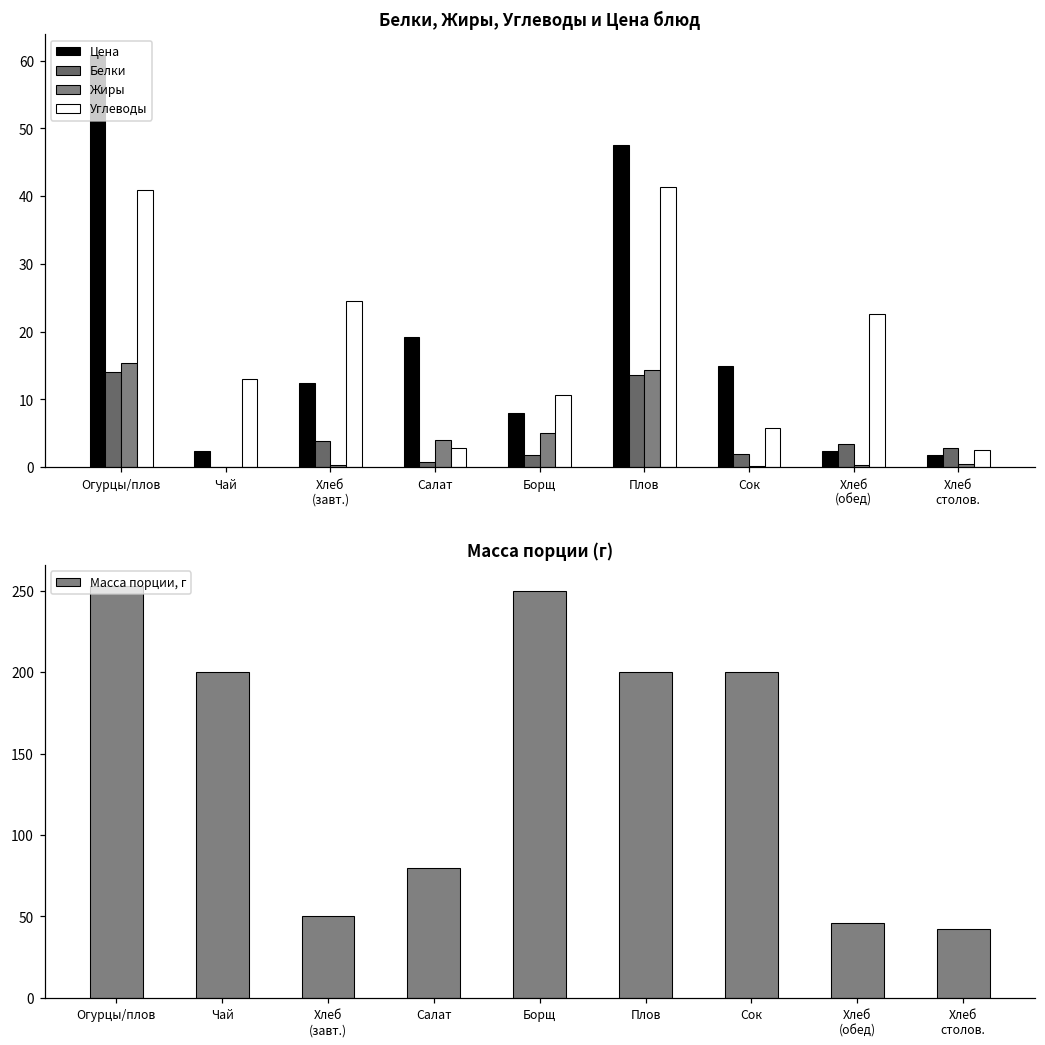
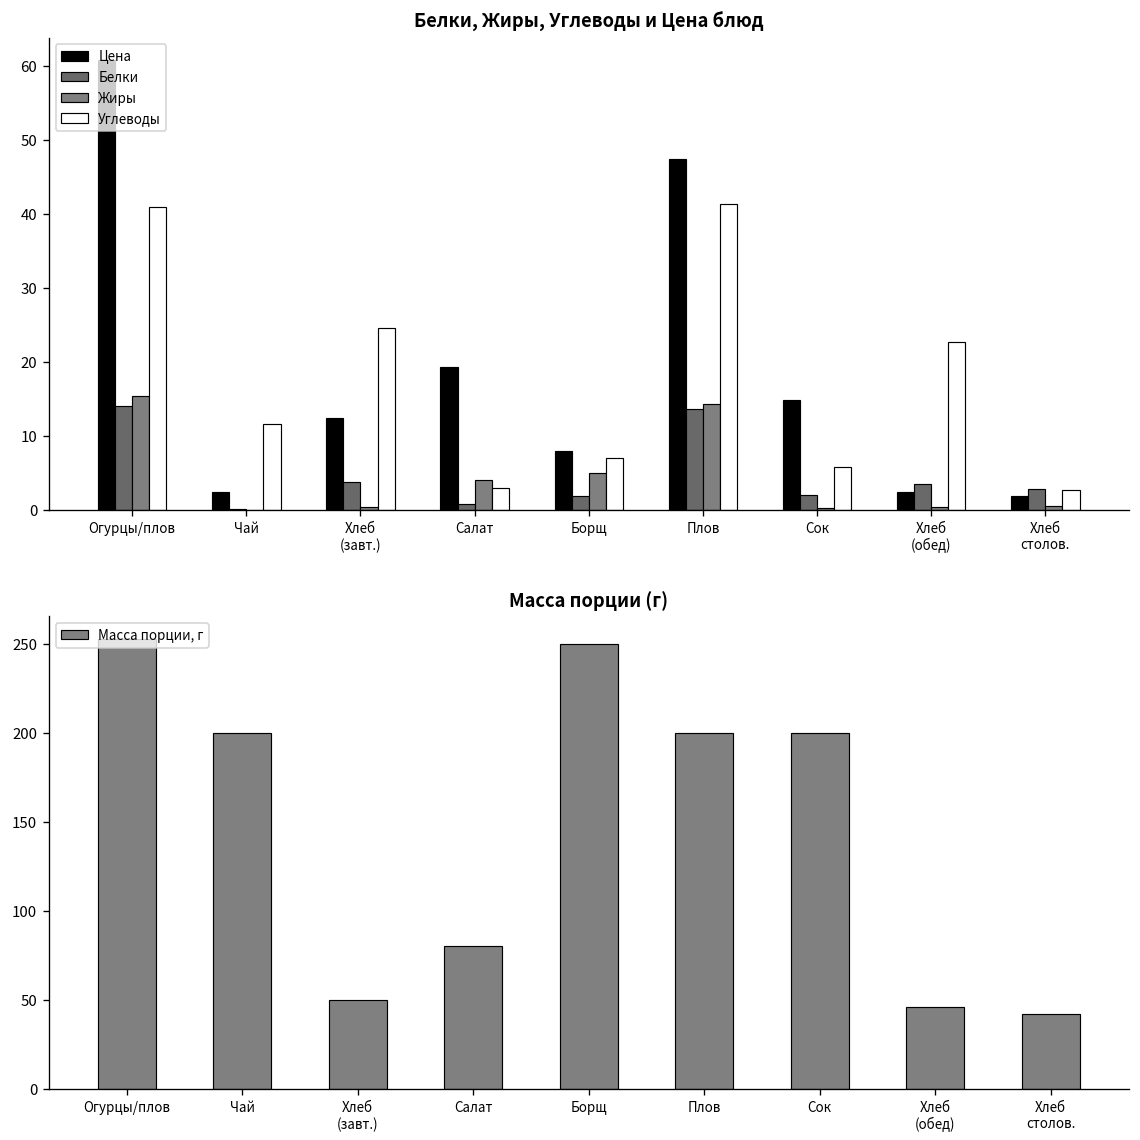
Белки, Жиры, Углеводы и Цена блюд, Углеводы, Чай: 13 -> 12
Белки, Жиры, Углеводы и Цена блюд, Углеводы, Борщ: 11 -> 7
